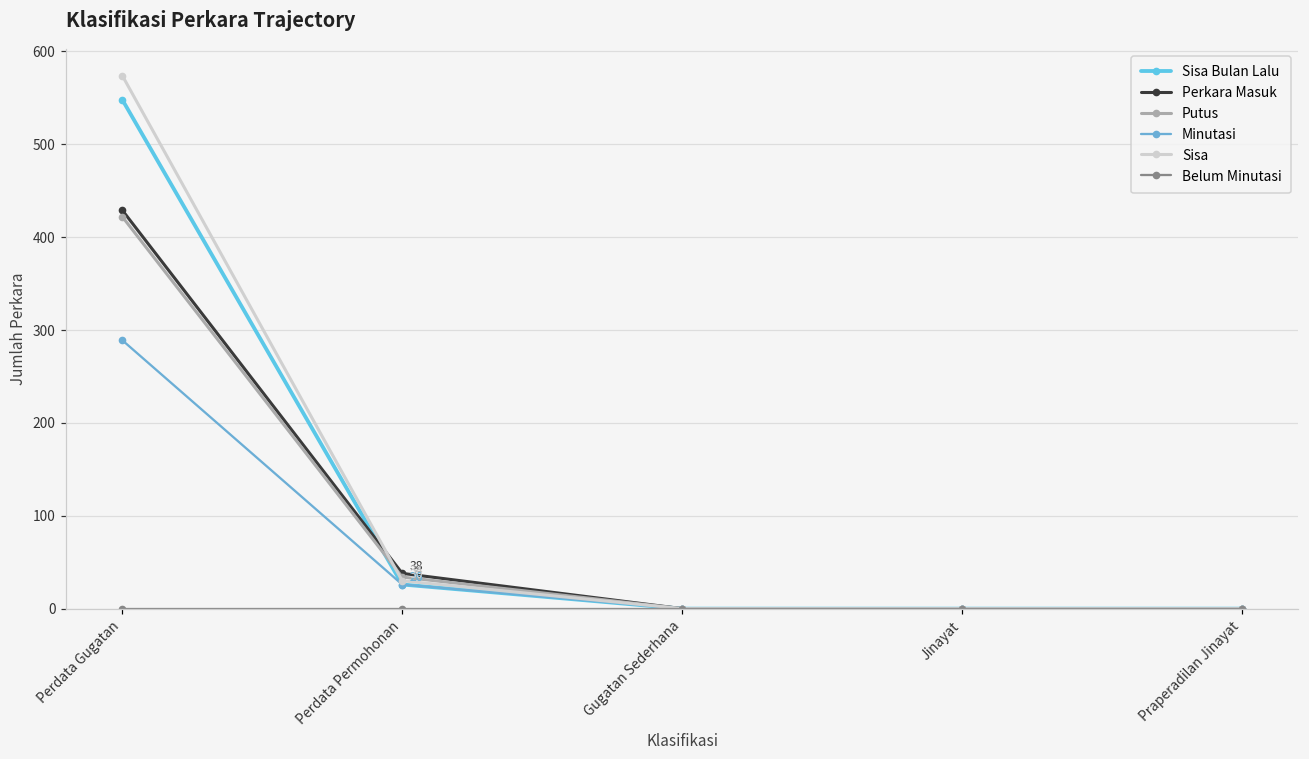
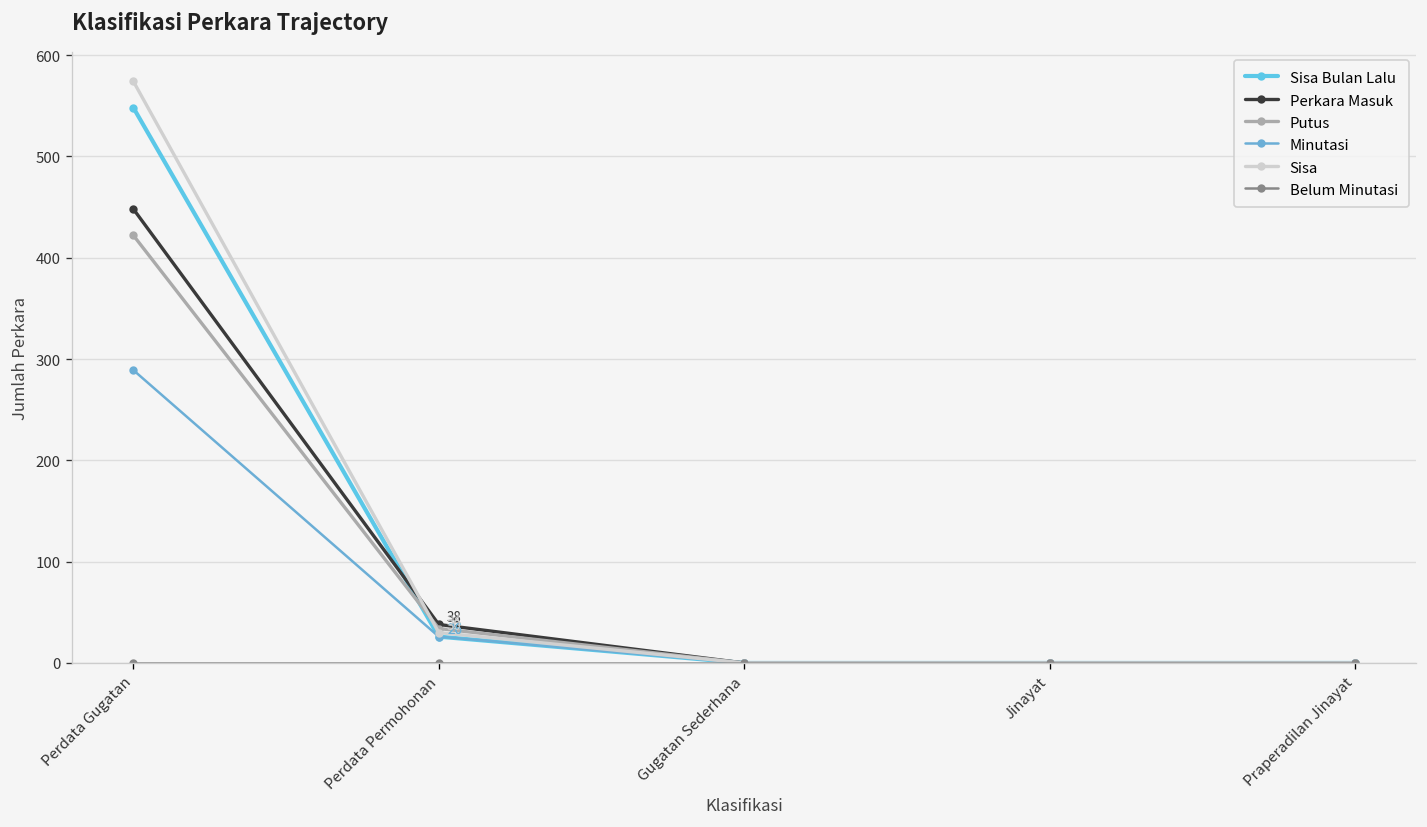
Perkara Masuk, Perdata Gugatan: 430 -> 450
